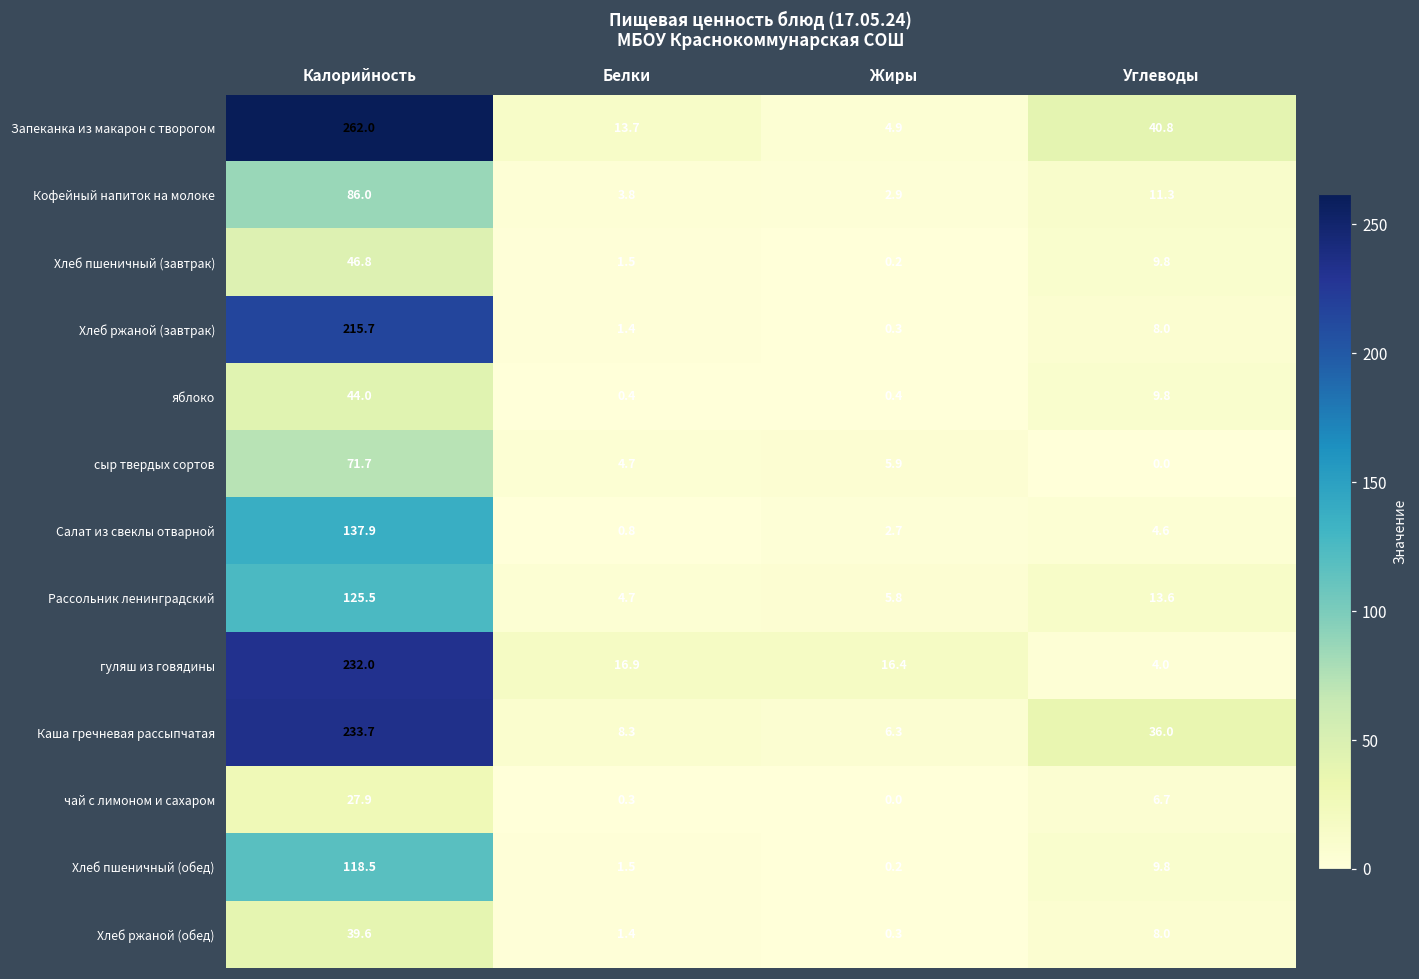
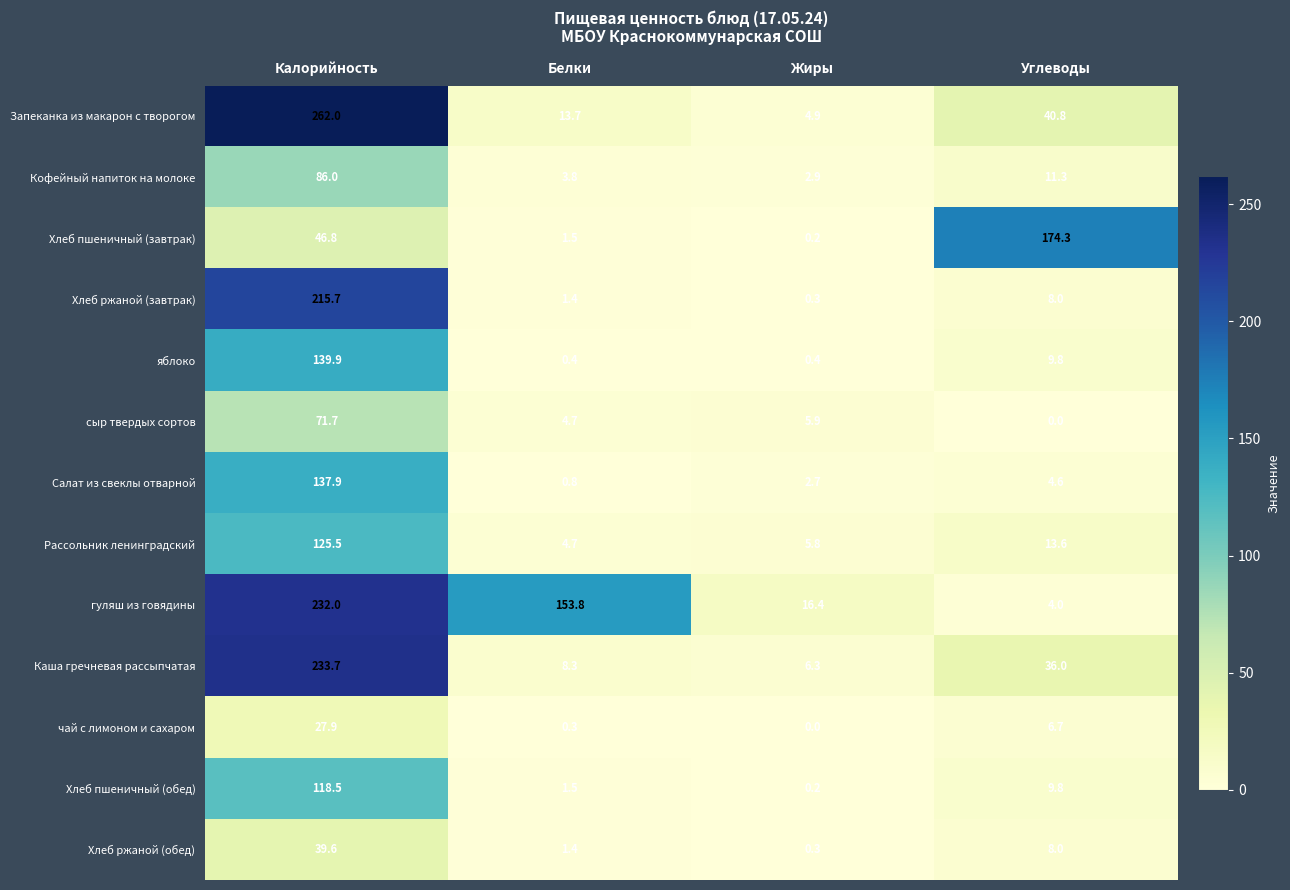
Хлеб пшеничный (завтрак), Углеводы: 9.8 -> 174.3
яблоко, Калорийность: 44.0 -> 139.9
гуляш из говядины, Белки: 16.9 -> 153.8
